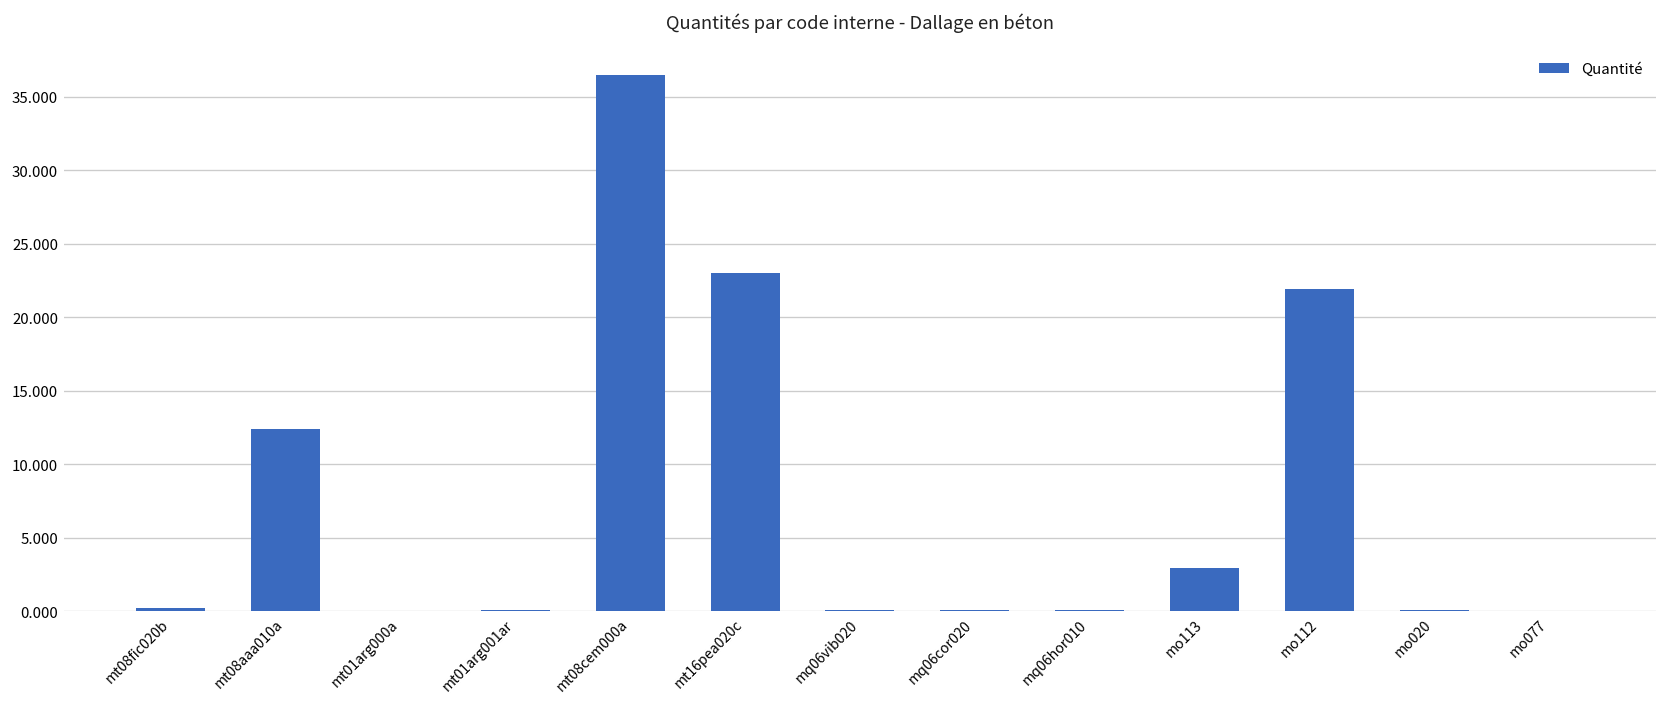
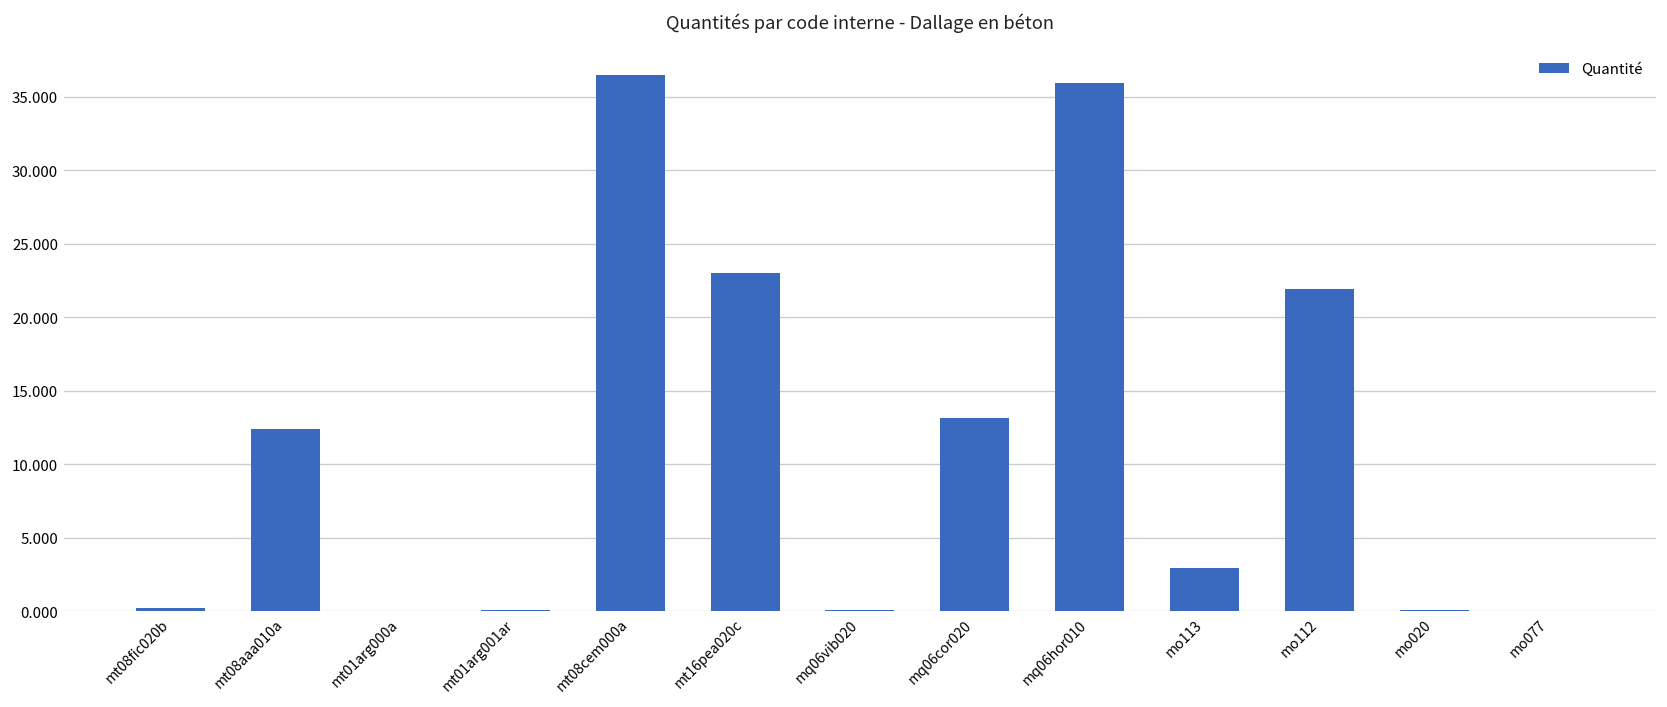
mq06cor020: 0.1 -> 13.1
mq06hor010: 0.1 -> 35.9
